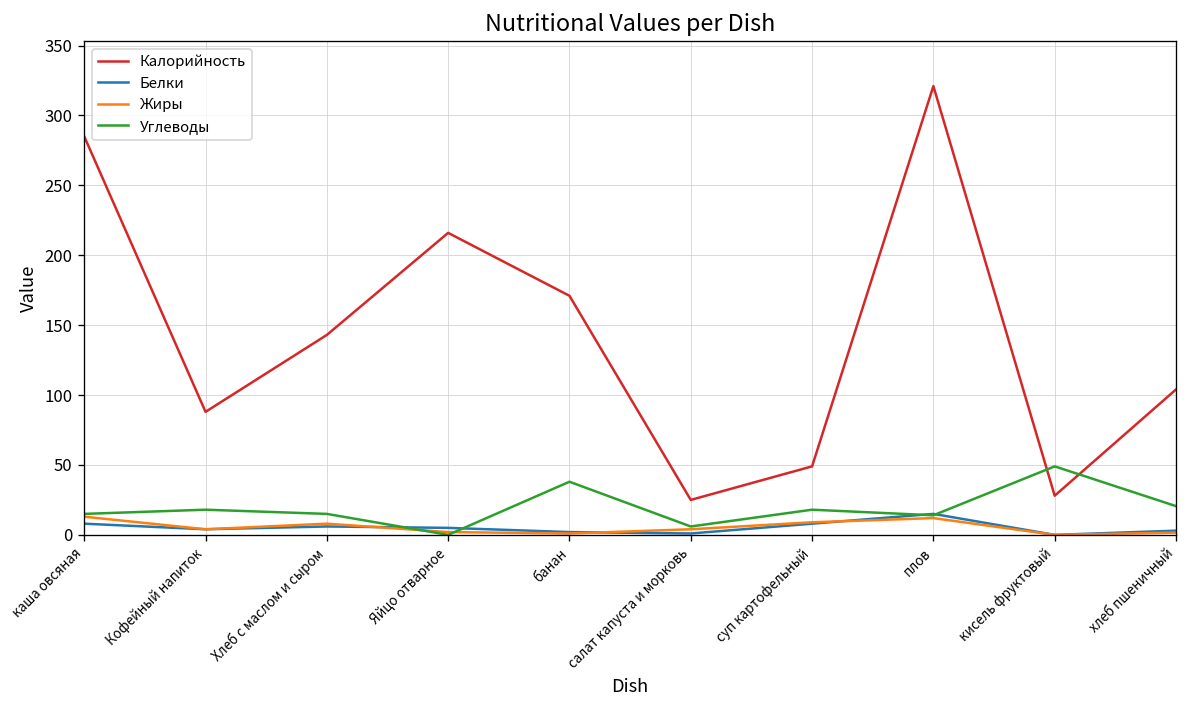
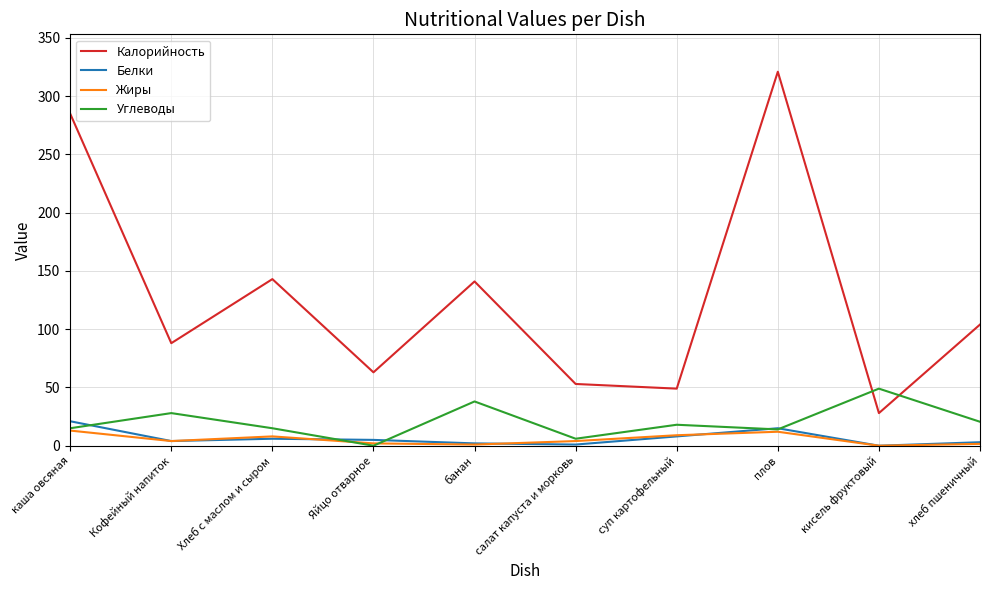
Белки, каша овсяная: 8 -> 21
Углеводы, Кофейный напиток: 18 -> 28
Калорийность, Яйцо отварное: 216 -> 63
Калорийность, банан: 171 -> 141
Калорийность, салат капуста и морковь: 25 -> 53
